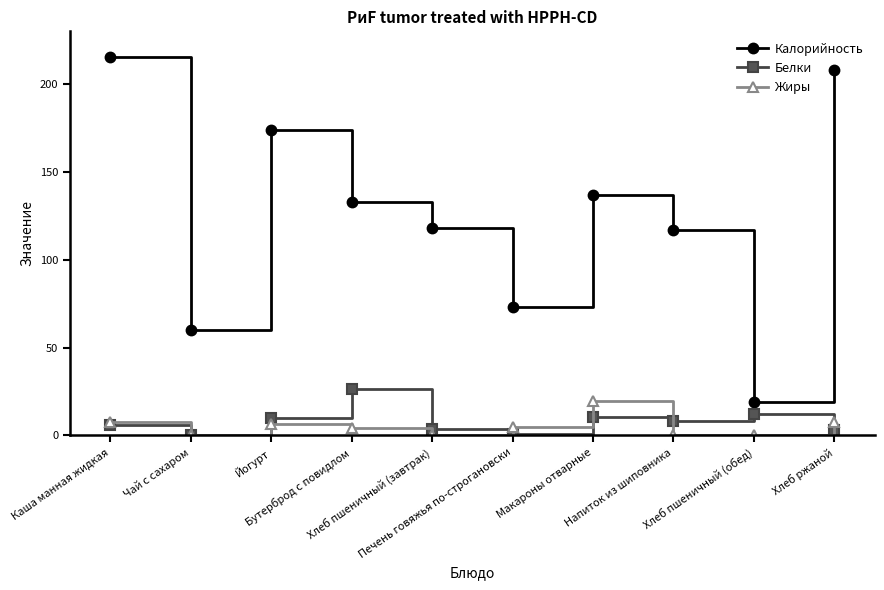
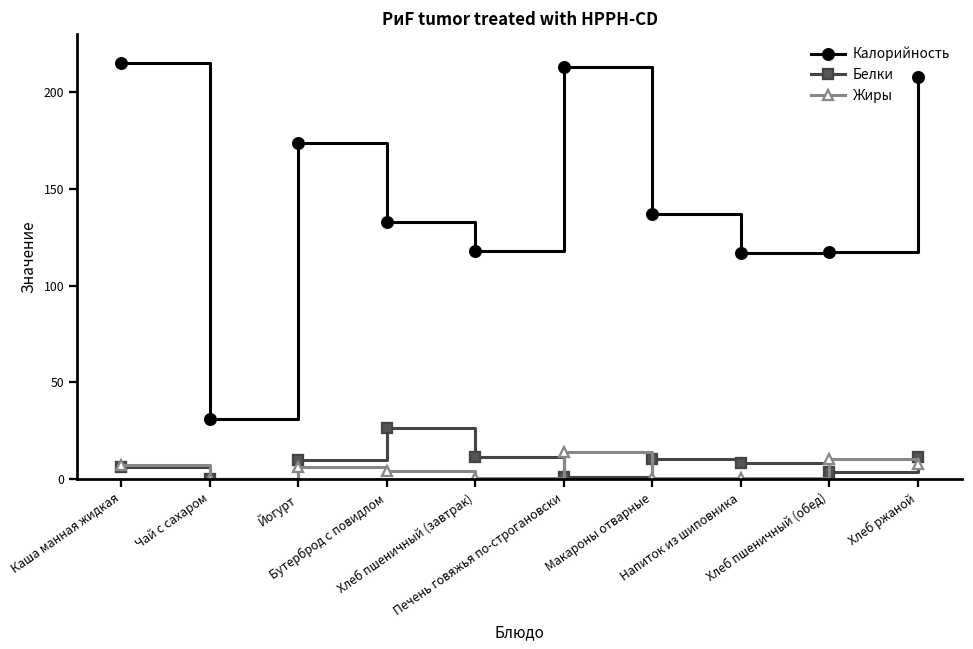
Калорийность, Чай с сахаром: 60 -> 31
Белки, Хлеб пшеничный (завтрак): 4 -> 11
Калорийность, Печень говяжья по-строгановски: 73 -> 213
Жиры, Печень говяжья по-строгановски: 5 -> 14
Жиры, Макароны отварные: 20 -> 1
Калорийность, Хлеб пшеничный (обед): 19 -> 118
Белки, Хлеб пшеничный (обед): 12 -> 4
Жиры, Хлеб пшеничный (обед): 0 -> 10
Белки, Хлеб ржаной: 3 -> 11
